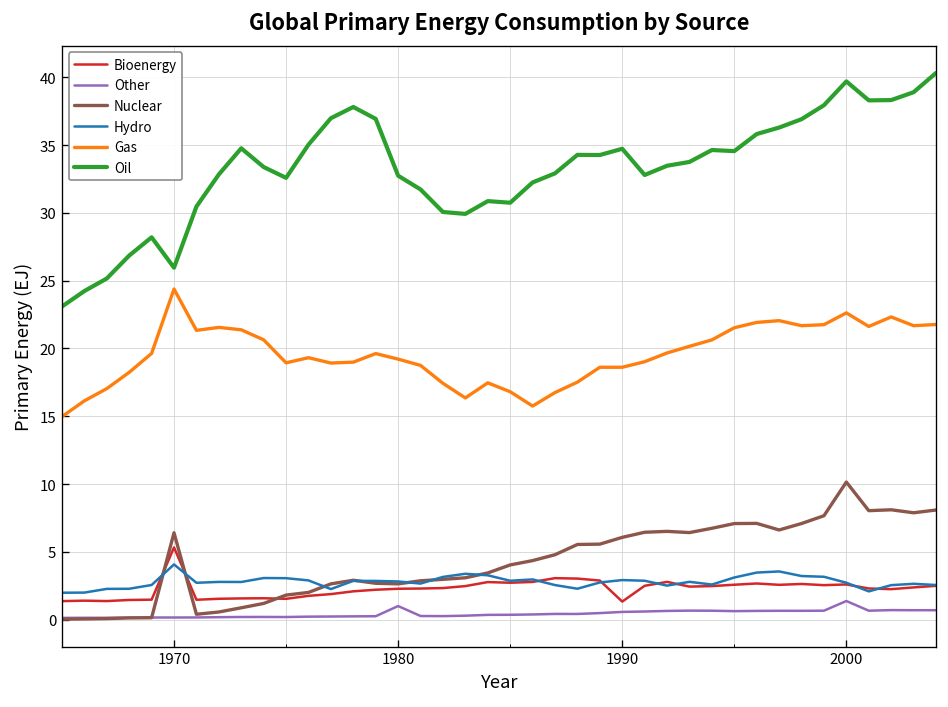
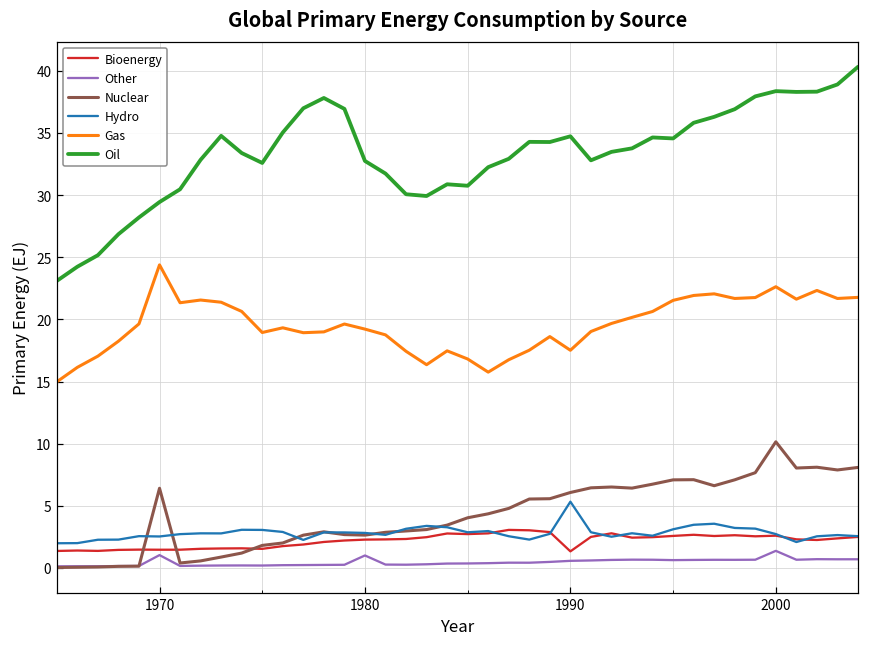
Bioenergy, 1970: 5.3 -> 1.5
Other, 1970: 0.2 -> 1.0
Hydro, 1970: 4.1 -> 2.5
Oil, 1970: 26.0 -> 29.4
Hydro, 1990: 2.9 -> 5.3
Gas, 1990: 18.6 -> 17.5
Oil, 2000: 39.7 -> 38.4
